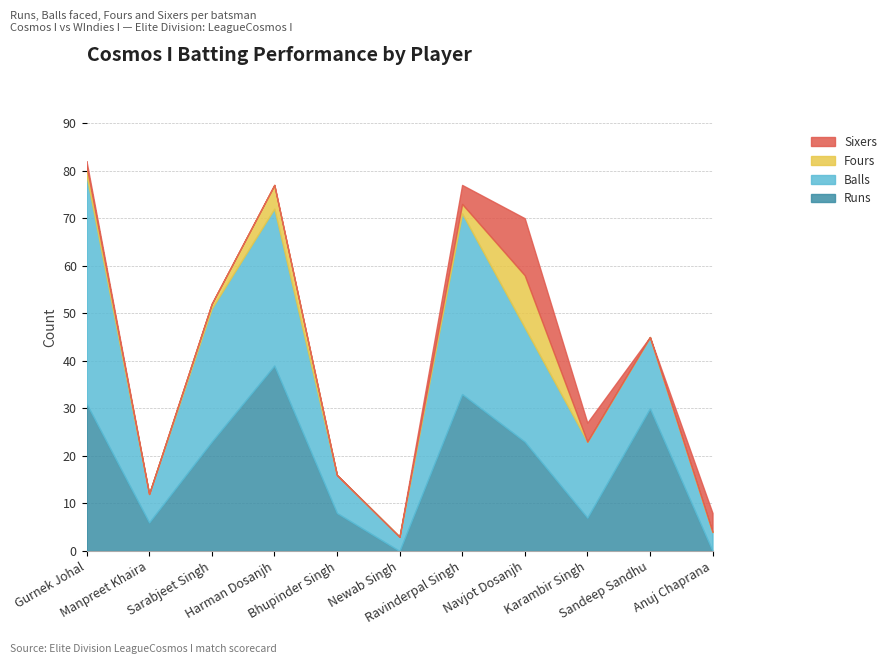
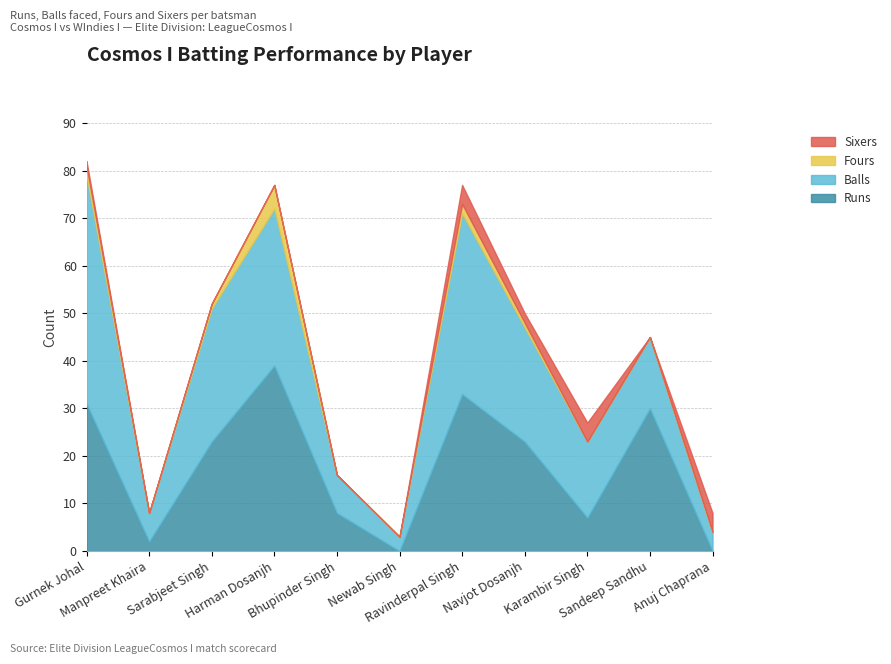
Runs, Manpreet Khaira: 6 -> 2
Fours, Navjot Dosanjh: 11 -> 1
Sixers, Navjot Dosanjh: 12 -> 2
